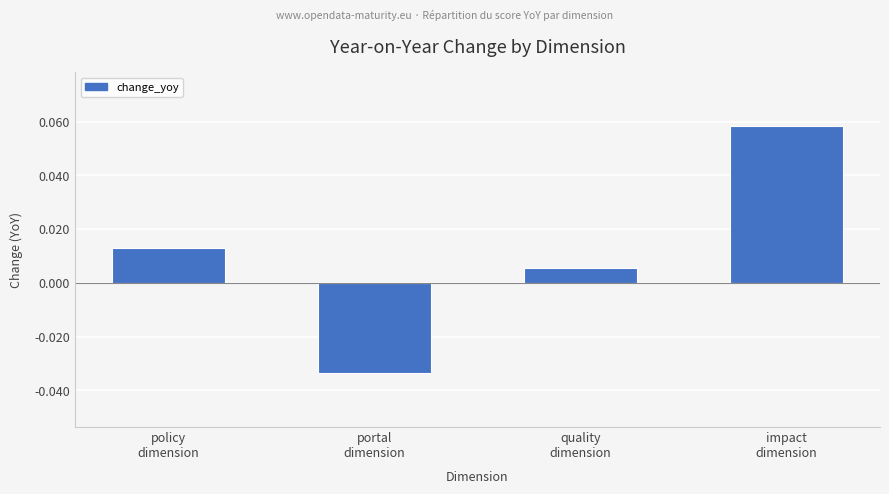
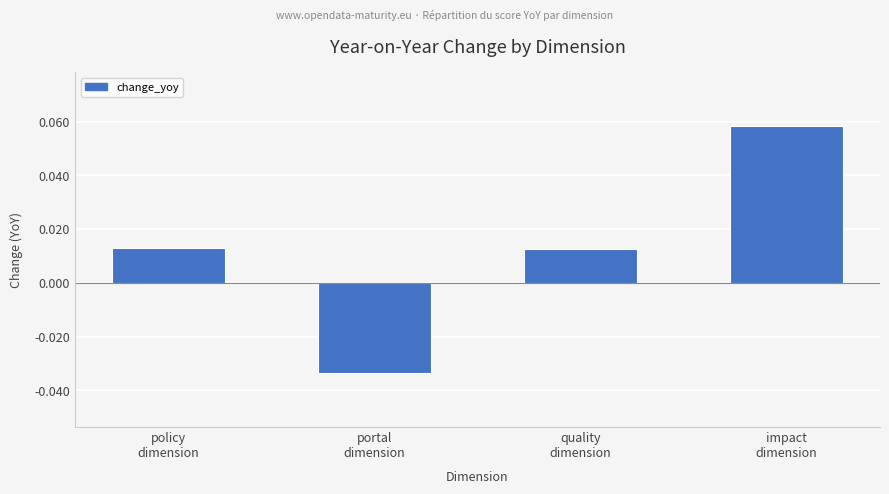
quality dimension: 0.006 -> 0.013
